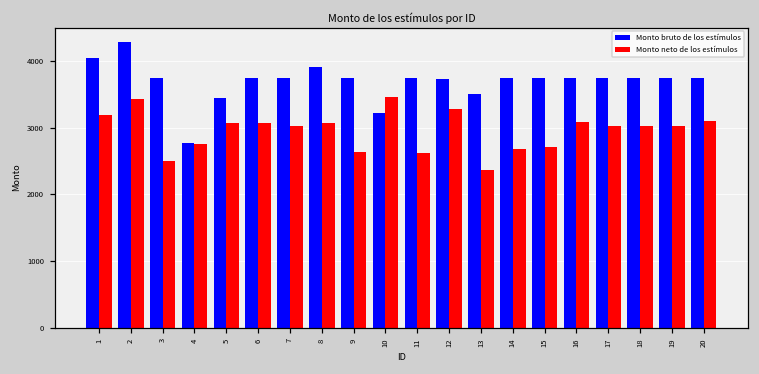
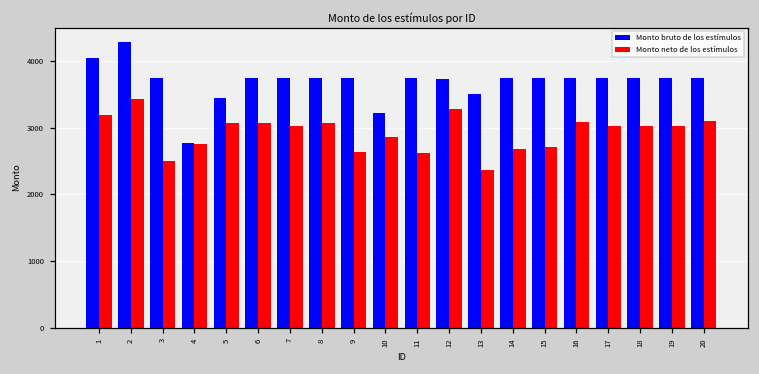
Monto bruto de los estímulos, 8: 3900 -> 3700
Monto neto de los estímulos, 10: 3500 -> 2900
